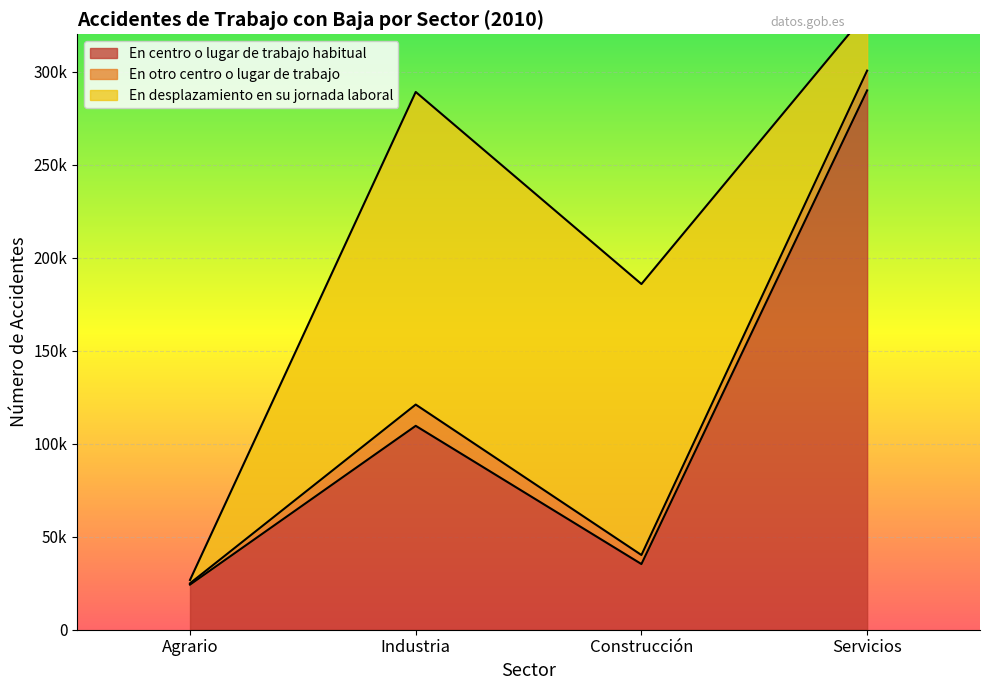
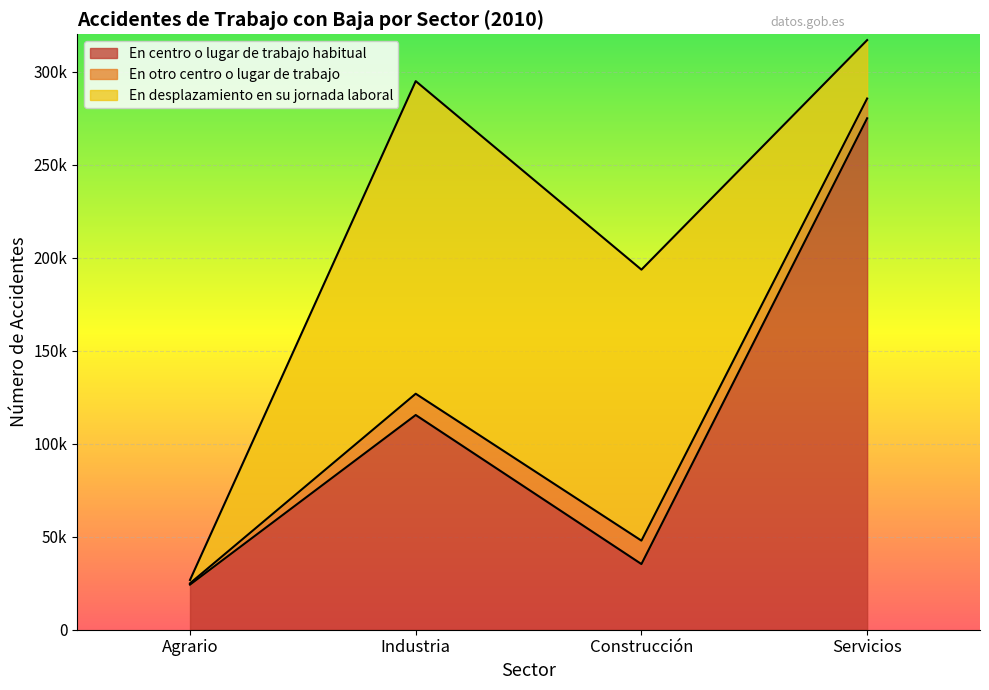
En centro o lugar de trabajo habitual, Industria: 110000 -> 115000
En otro centro o lugar de trabajo, Construcción: 5000 -> 13000
En centro o lugar de trabajo habitual, Servicios: 290000 -> 275000
